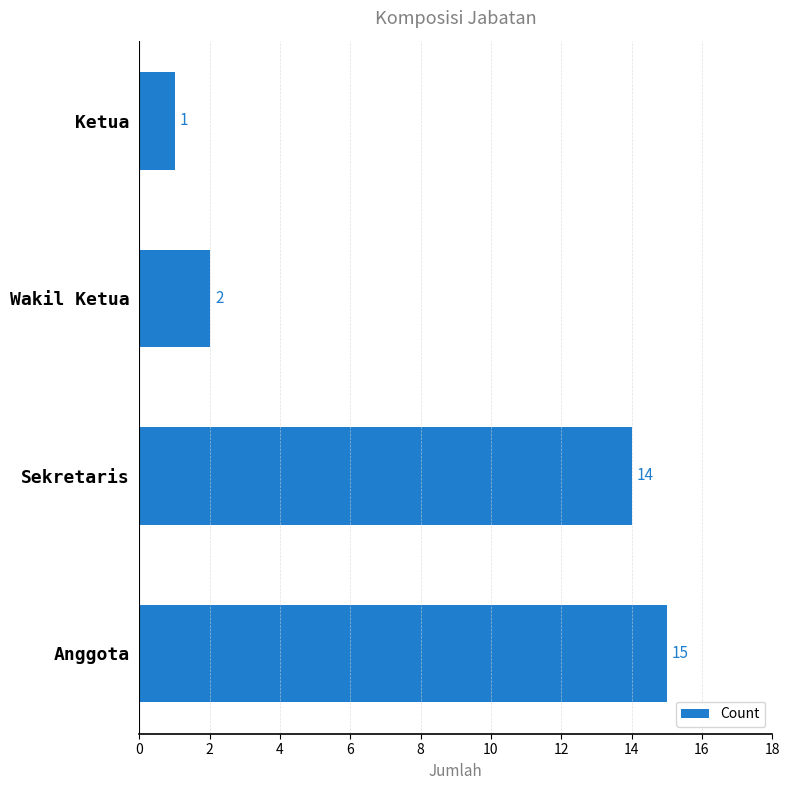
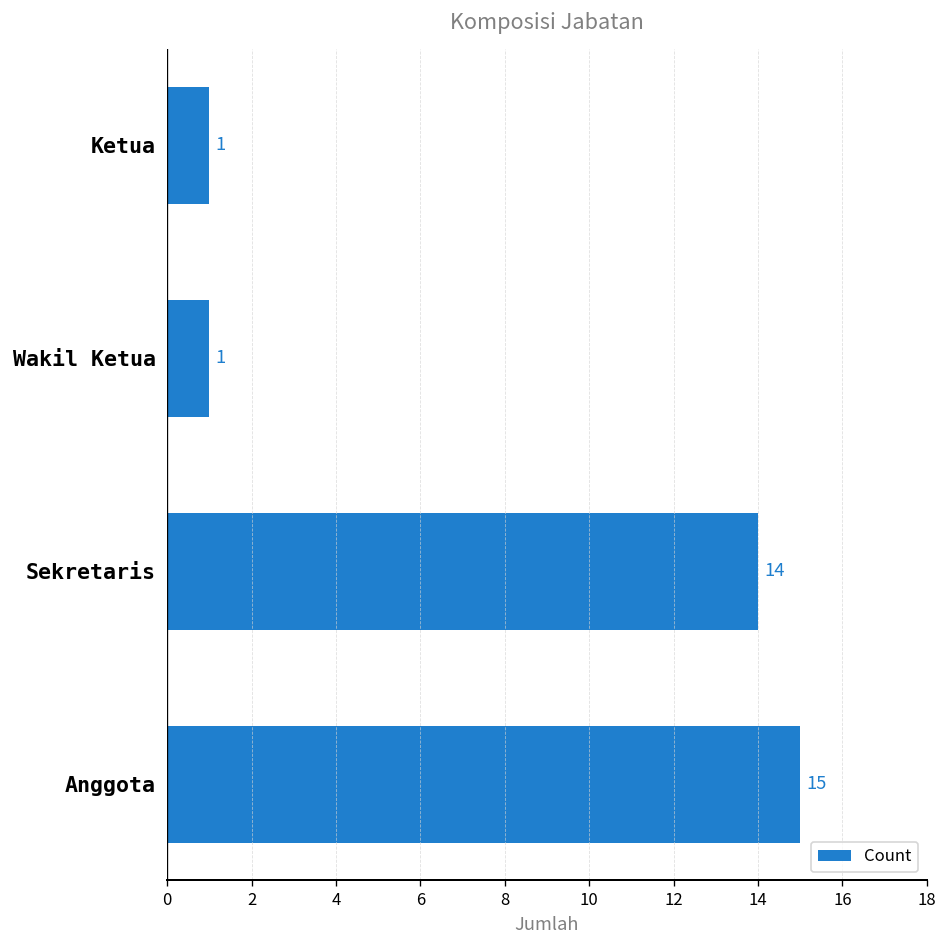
Wakil Ketua: 2 -> 1
